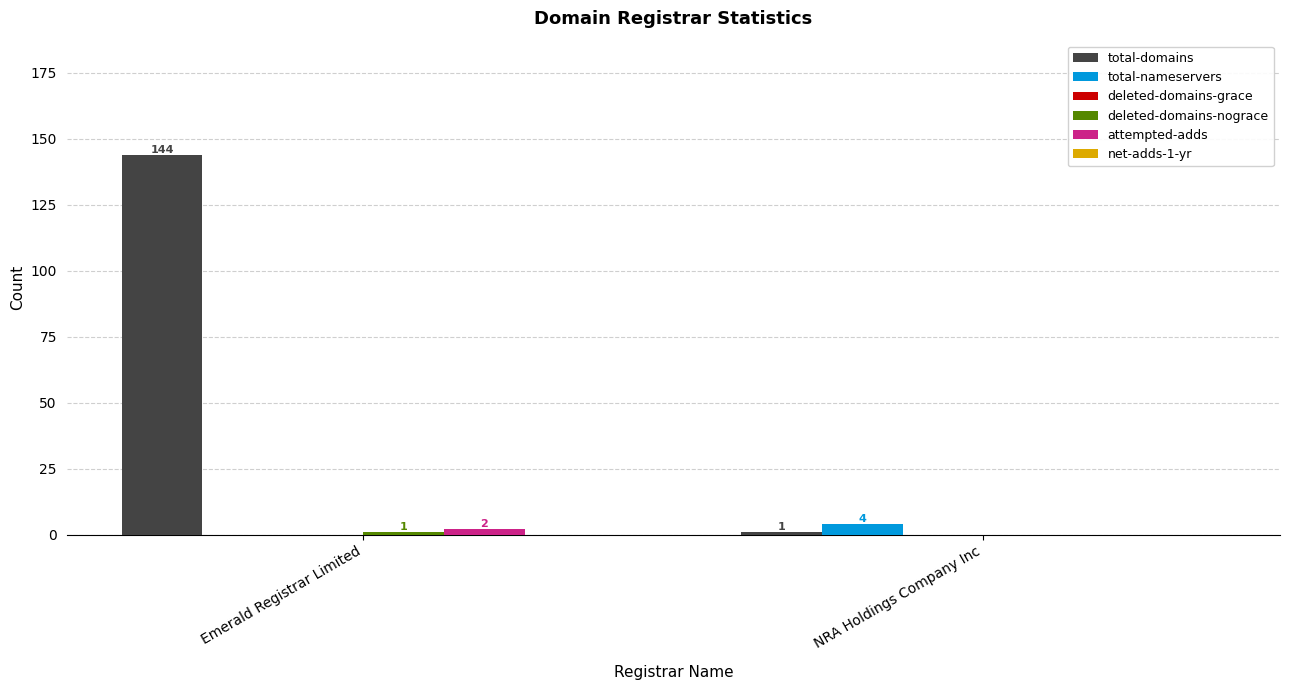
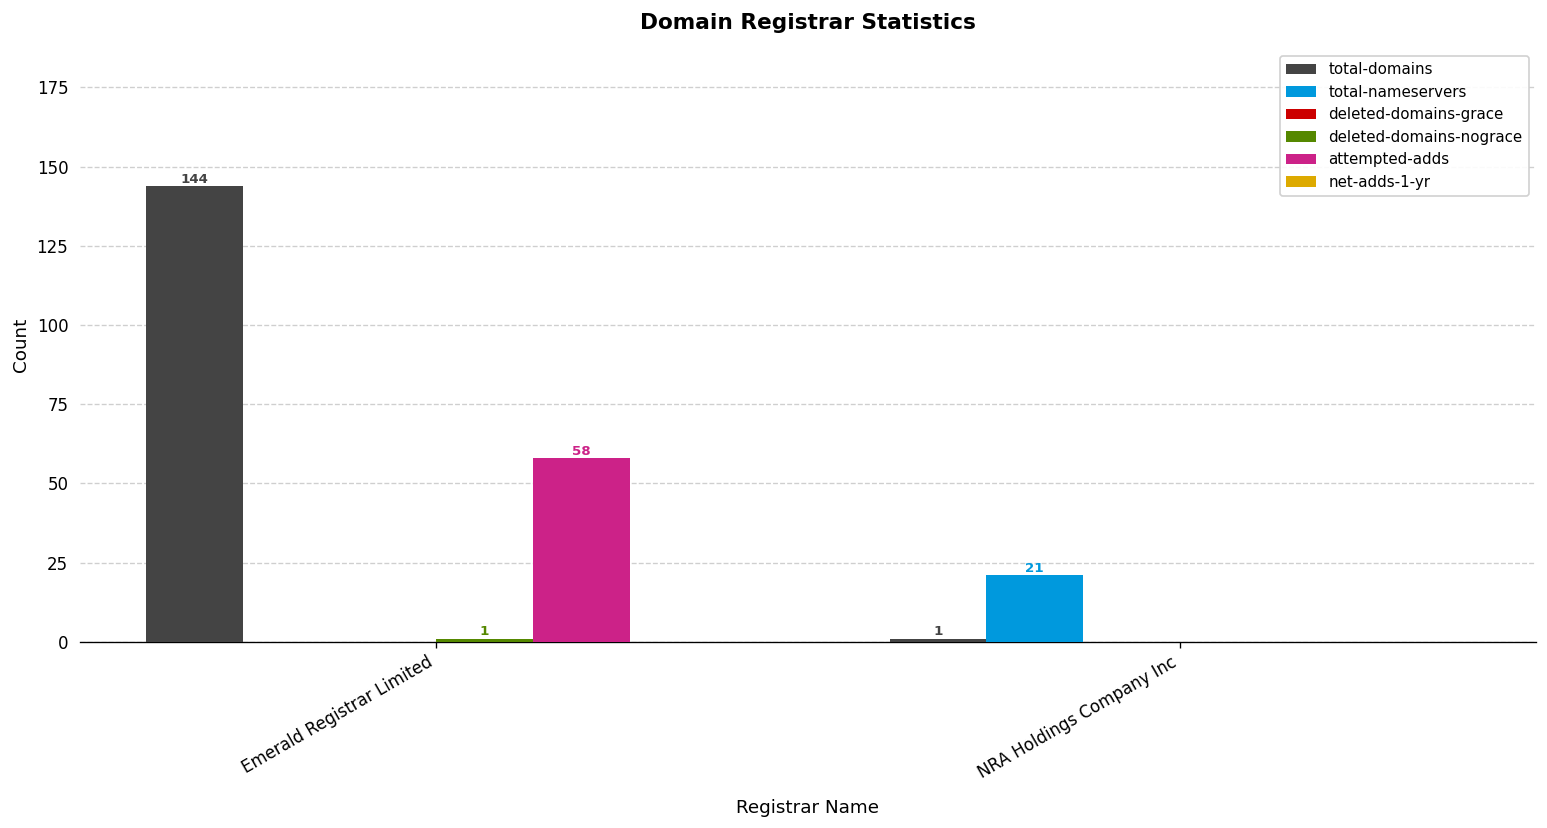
attempted-adds, Emerald Registrar Limited: 2 -> 58
total-nameservers, NRA Holdings Company Inc: 4 -> 21
